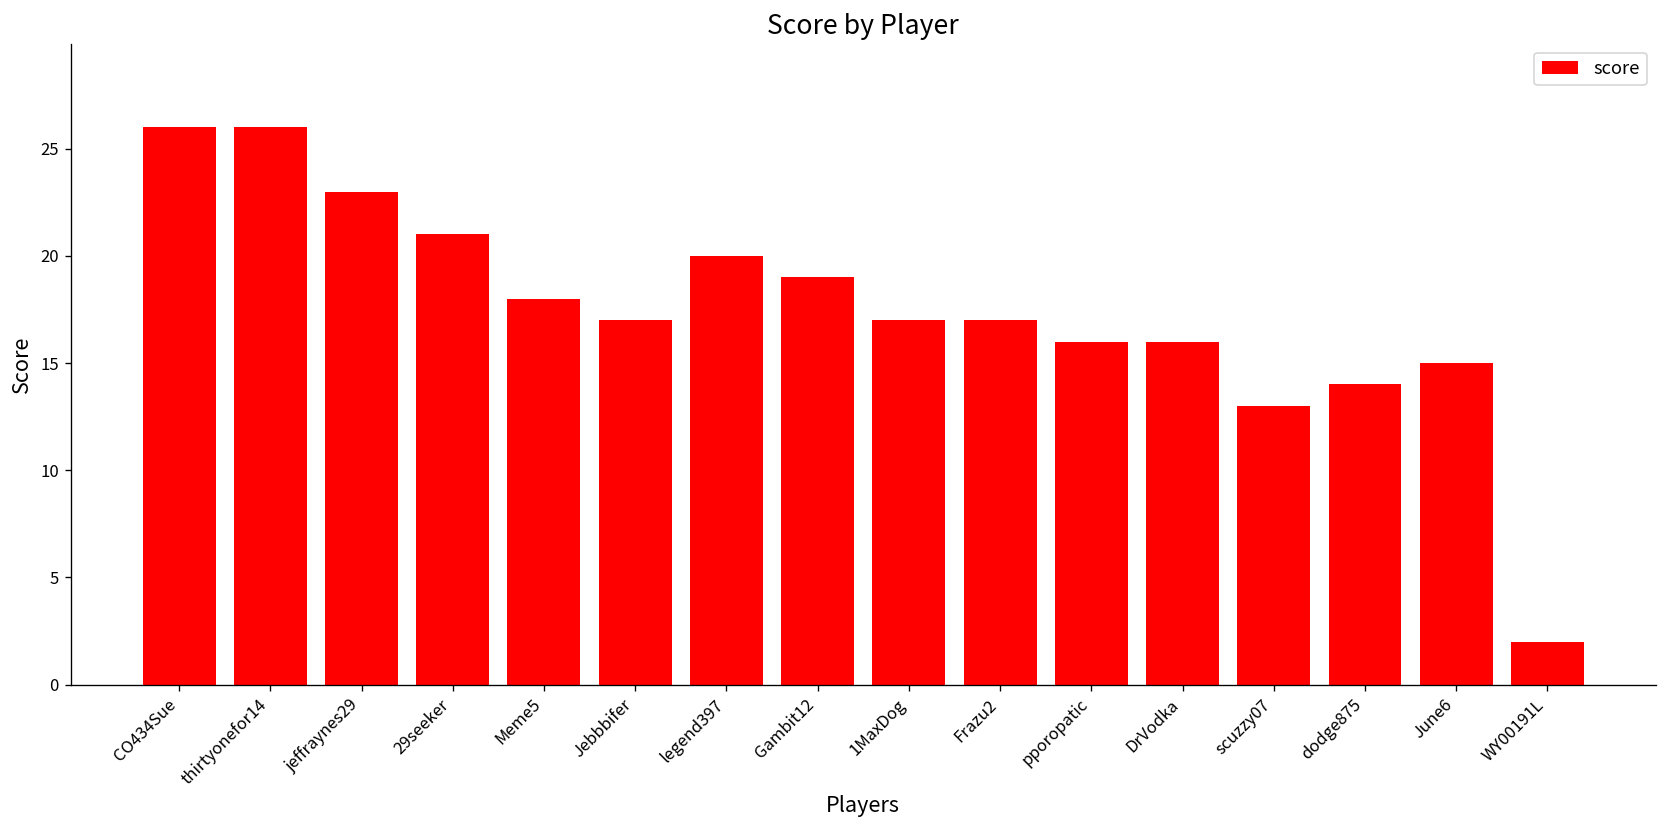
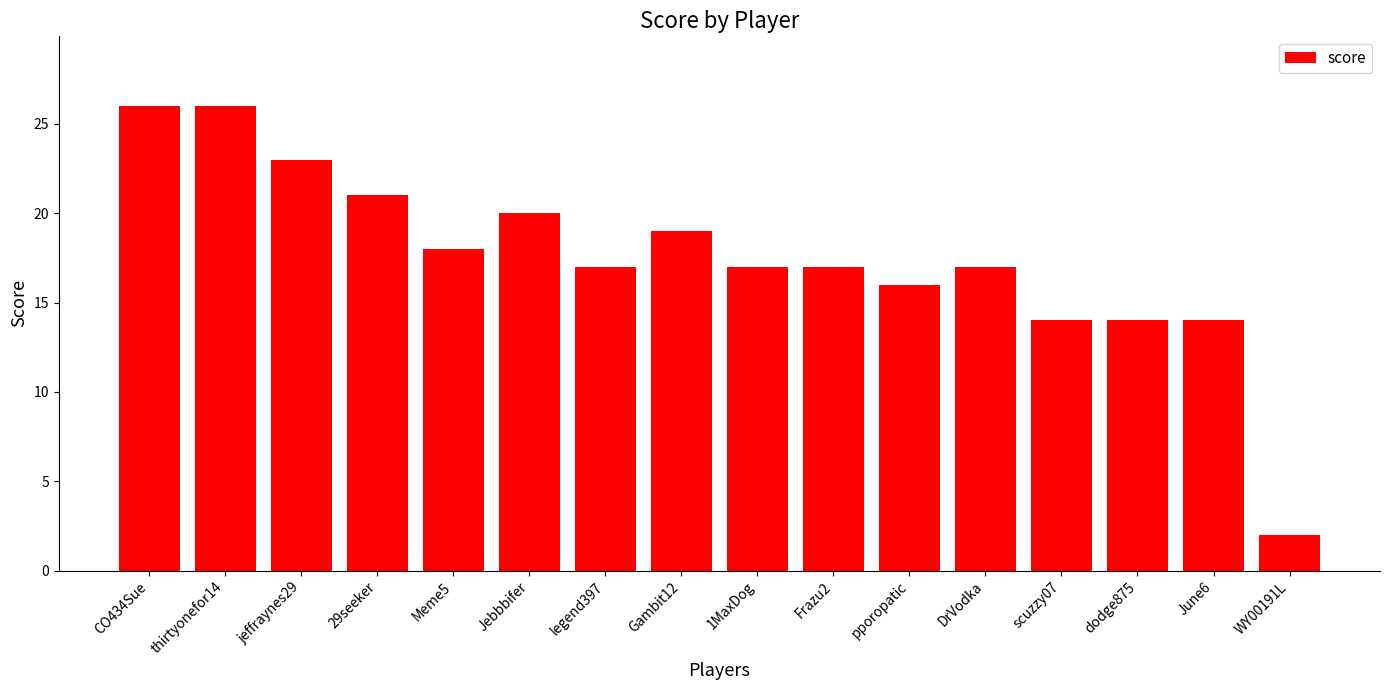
Jebbbifer: 17 -> 20
legend397: 20 -> 17
DrVodka: 16 -> 17
scuzzy07: 13 -> 14
June6: 15 -> 14
